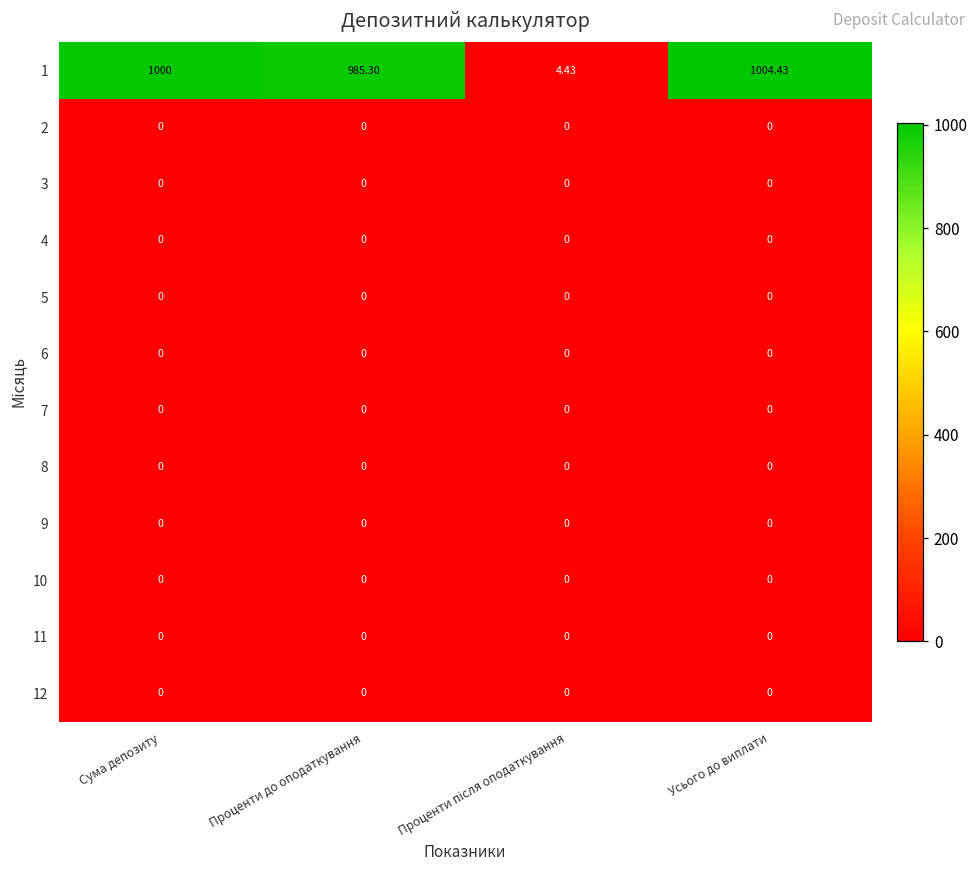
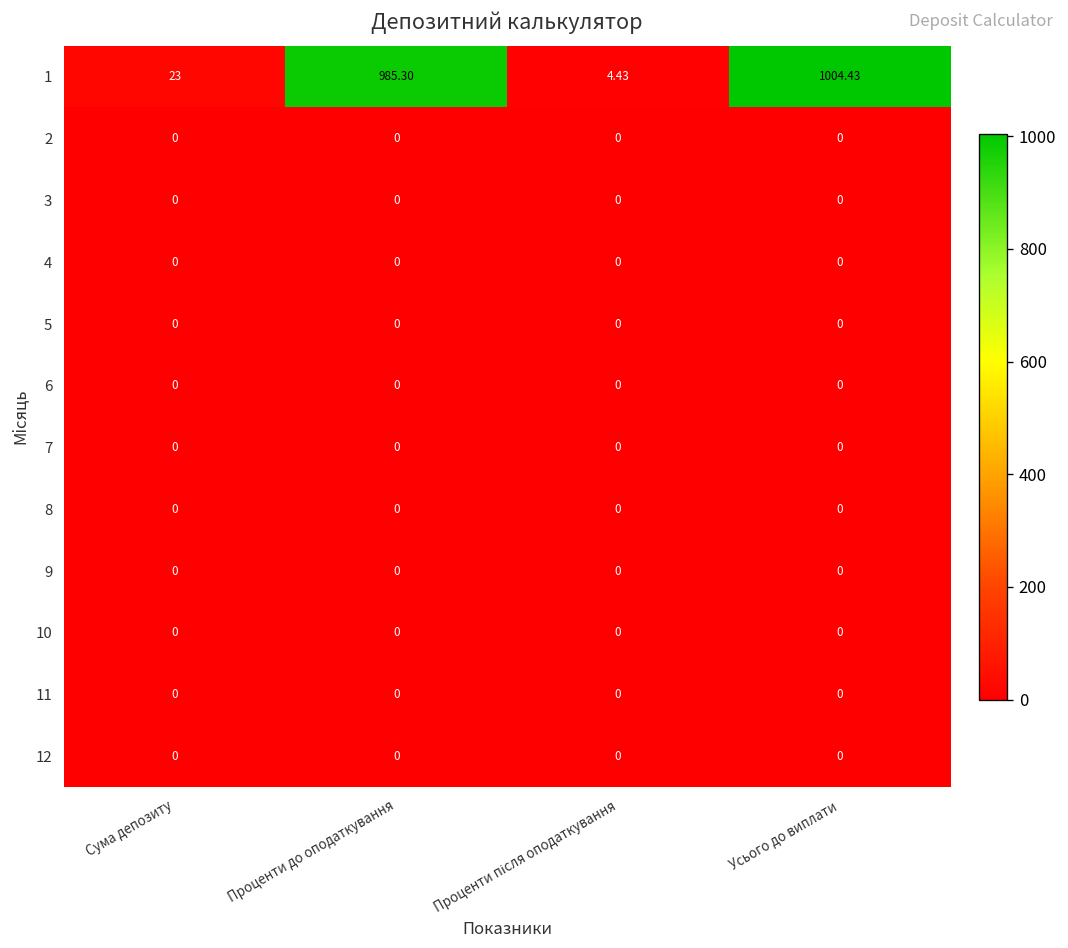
1, Сума депозиту: 1000 -> 23
